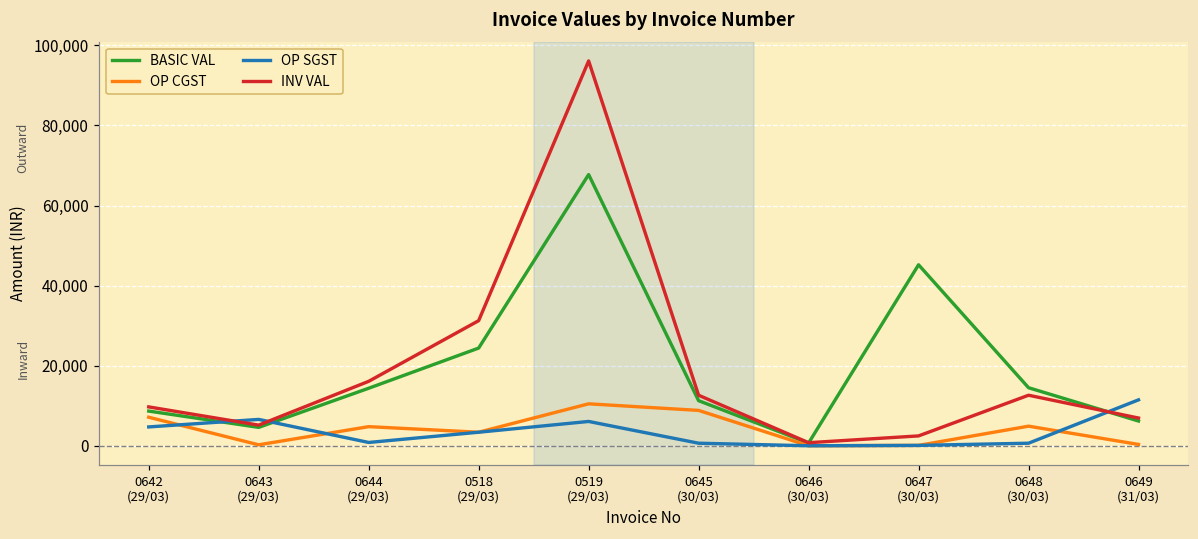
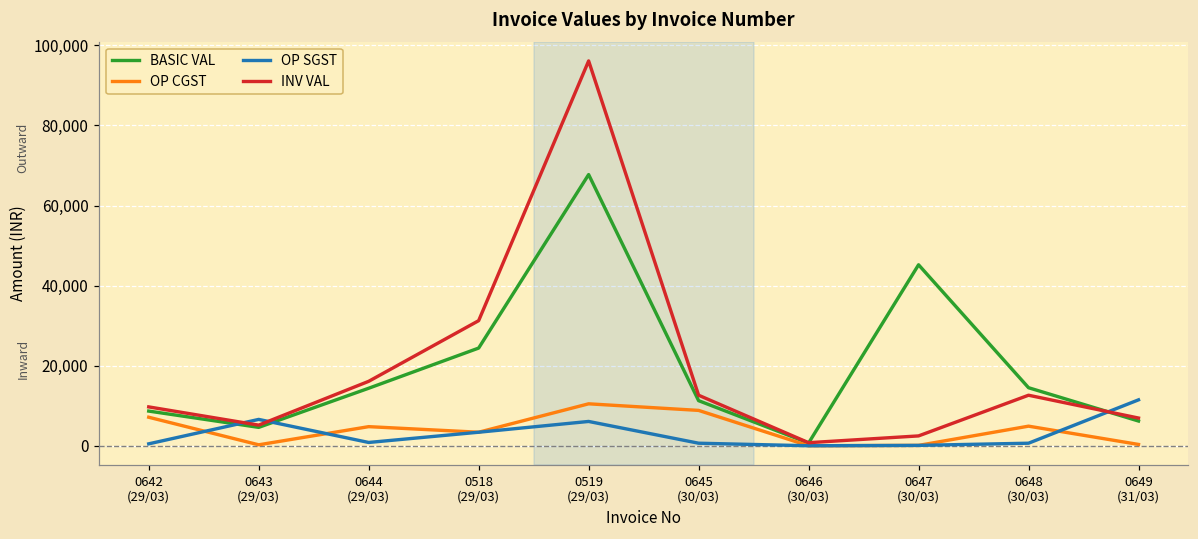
OP SGST, 0642 (29/03): 5,000 -> 1,000
